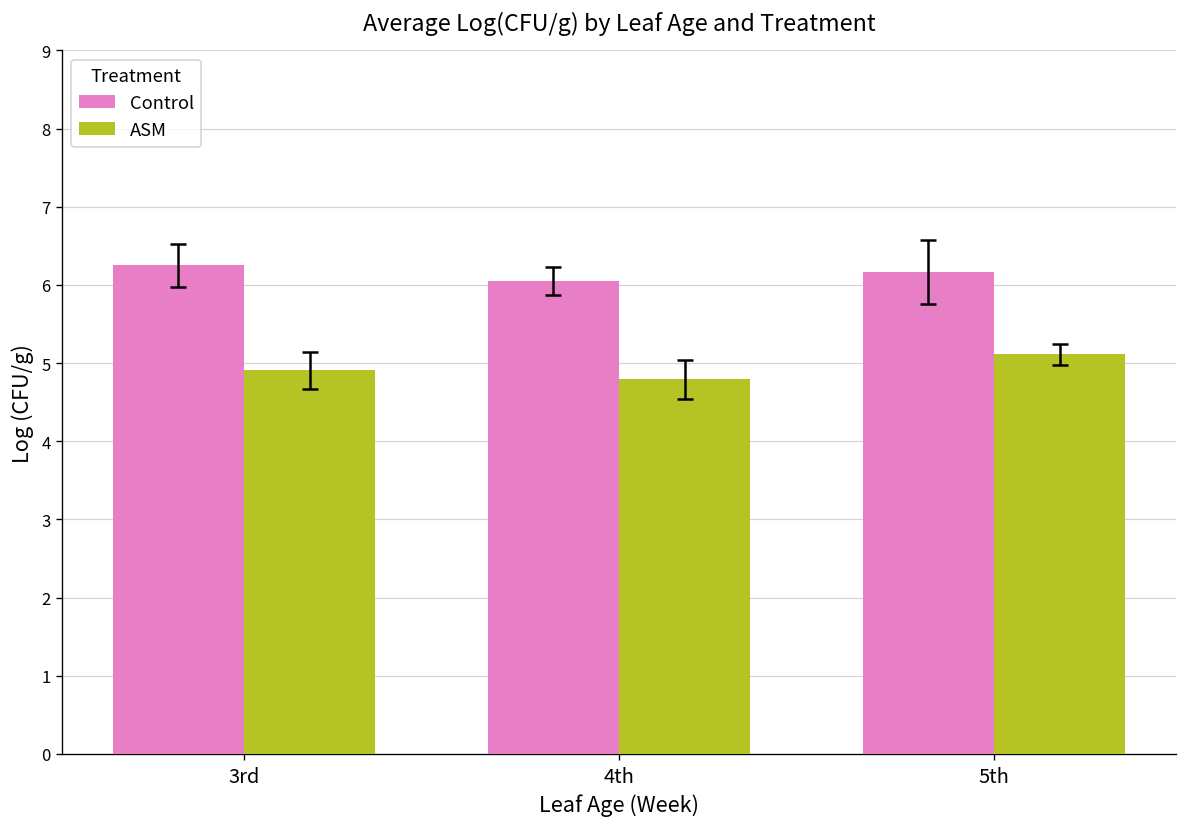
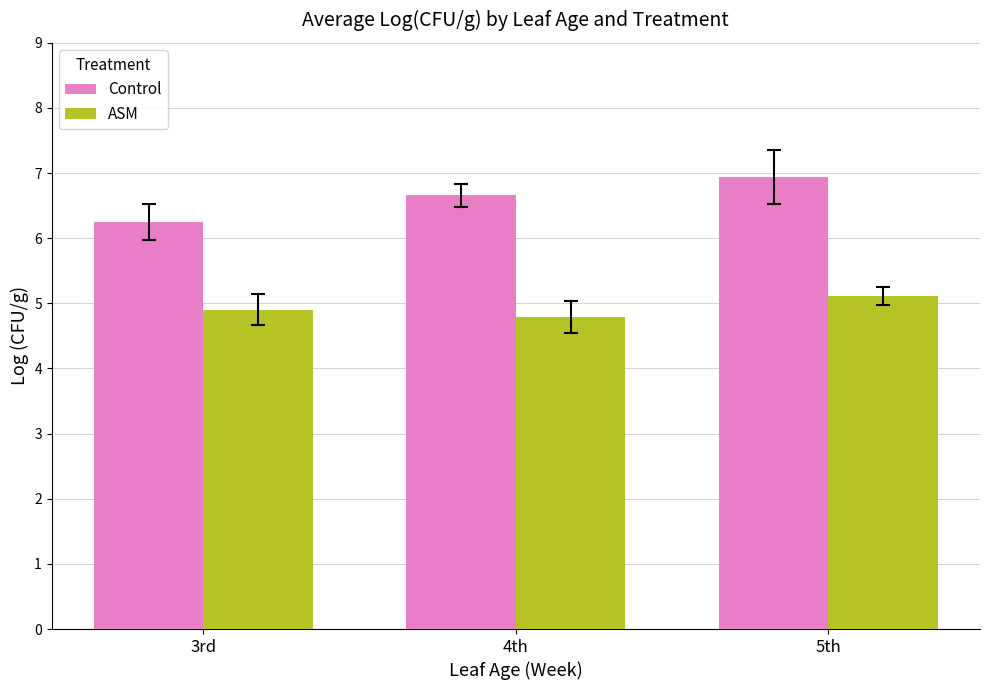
Control, 4th: 6.1 -> 6.7
Control, 5th: 6.2 -> 6.9
